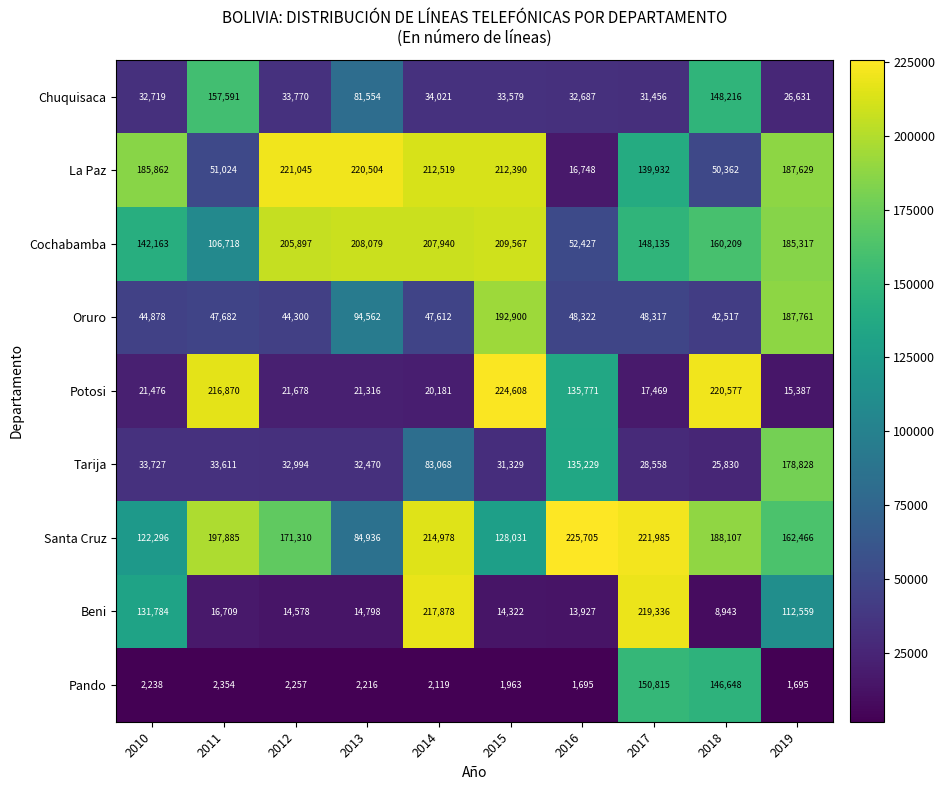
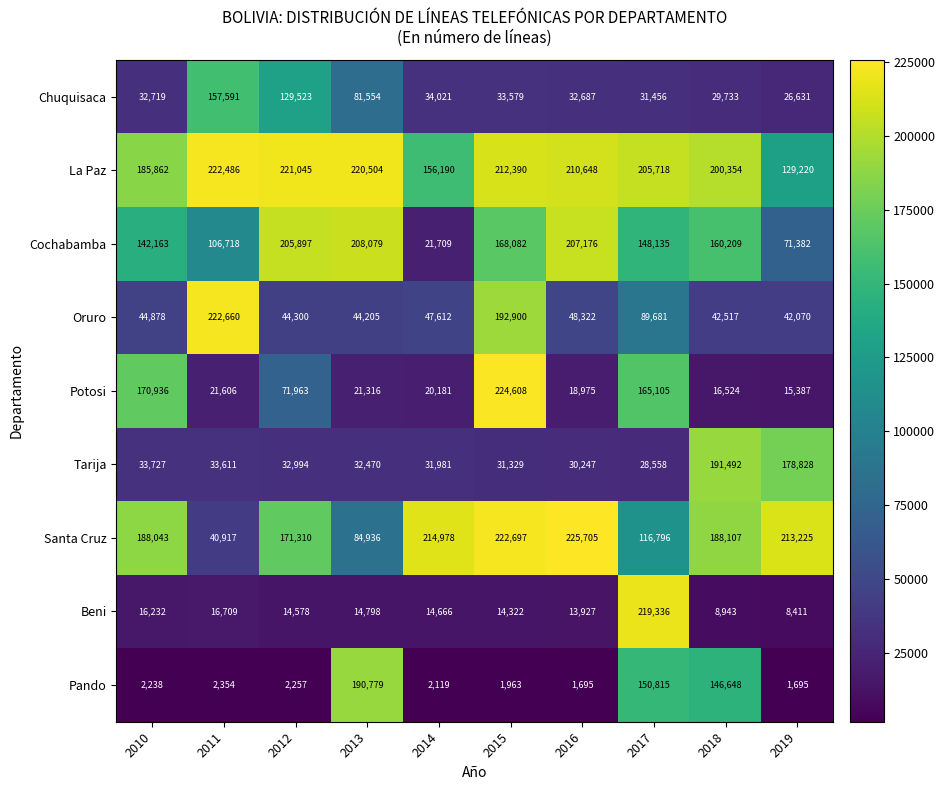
Chuquisaca, 2012: 33,770 -> 129,523
Chuquisaca, 2018: 148,216 -> 29,733
La Paz, 2011: 51,024 -> 222,486
La Paz, 2014: 212,519 -> 156,190
La Paz, 2016: 16,748 -> 210,648
La Paz, 2017: 139,932 -> 205,718
La Paz, 2018: 50,362 -> 200,354
La Paz, 2019: 187,629 -> 129,220
Cochabamba, 2014: 207,940 -> 21,709
Cochabamba, 2015: 209,567 -> 168,082
Cochabamba, 2016: 52,427 -> 207,176
Cochabamba, 2019: 185,317 -> 71,382
Oruro, 2011: 47,682 -> 222,660
Oruro, 2013: 94,562 -> 44,205
Oruro, 2017: 48,317 -> 89,681
Oruro, 2019: 187,761 -> 42,070
Potosi, 2010: 21,476 -> 170,936
Potosi, 2011: 216,870 -> 21,606
Potosi, 2012: 21,678 -> 71,963
Potosi, 2016: 135,771 -> 18,975
Potosi, 2017: 17,469 -> 165,105
Potosi, 2018: 220,577 -> 16,524
Tarija, 2014: 83,068 -> 31,981
Tarija, 2016: 135,229 -> 30,247
Tarija, 2018: 25,830 -> 191,492
Santa Cruz, 2010: 122,296 -> 188,043
Santa Cruz, 2011: 197,885 -> 40,917
Santa Cruz, 2015: 128,031 -> 222,697
Santa Cruz, 2017: 221,985 -> 116,796
Santa Cruz, 2019: 162,466 -> 213,225
Beni, 2010: 131,784 -> 16,232
Beni, 2014: 217,878 -> 14,666
Beni, 2019: 112,559 -> 8,411
Pando, 2013: 2,216 -> 190,779
